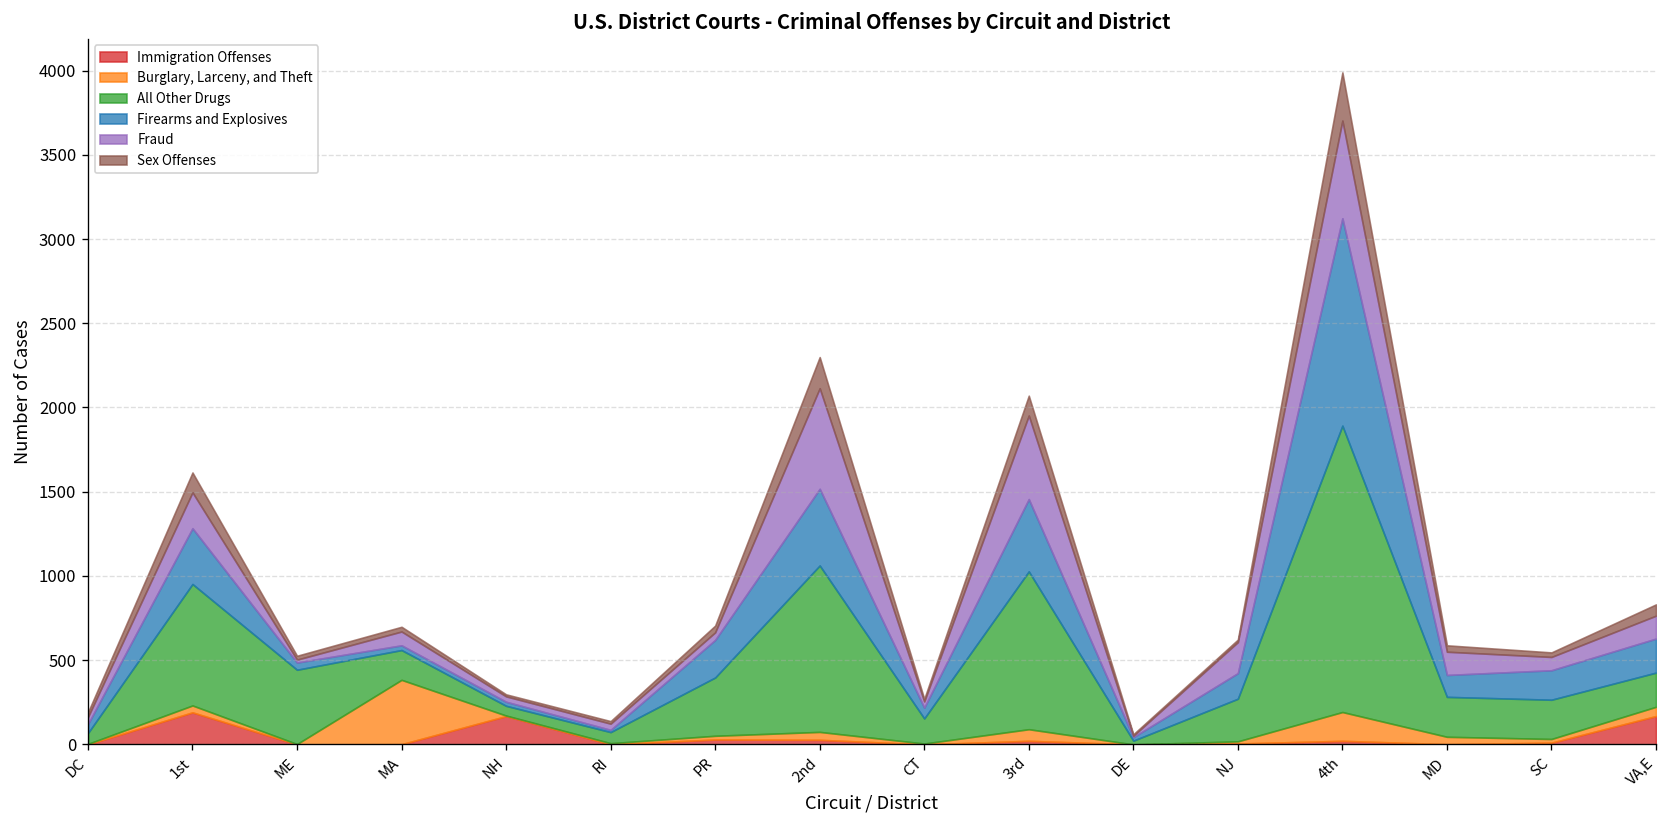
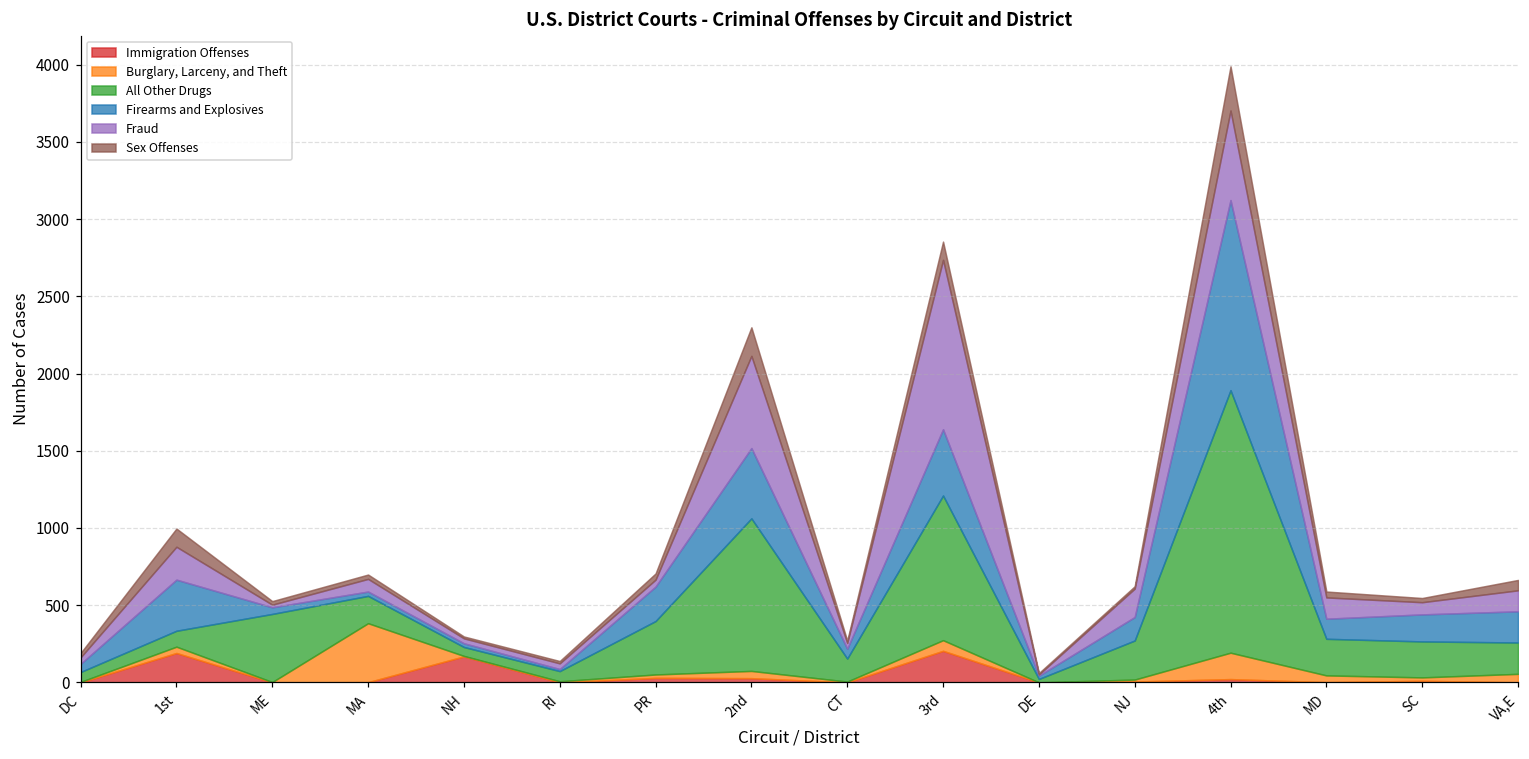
All Other Drugs, 1st: 720 -> 100
Immigration Offenses, 3rd: 20 -> 200
Fraud, 3rd: 500 -> 1100
Immigration Offenses, VA,E: 170 -> 0
